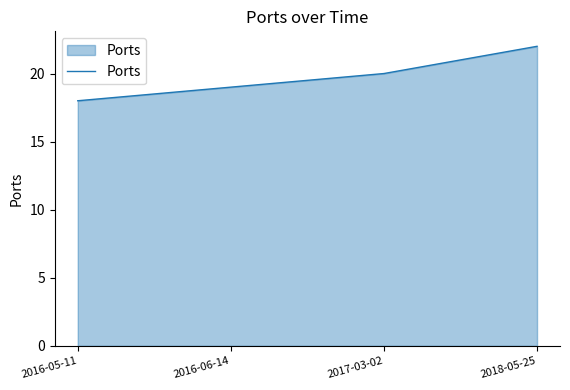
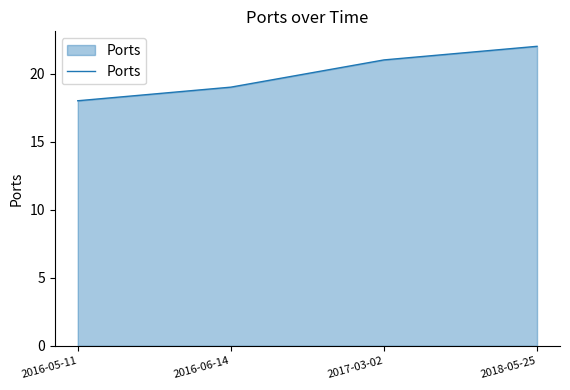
2017-03-02: 20 -> 21
